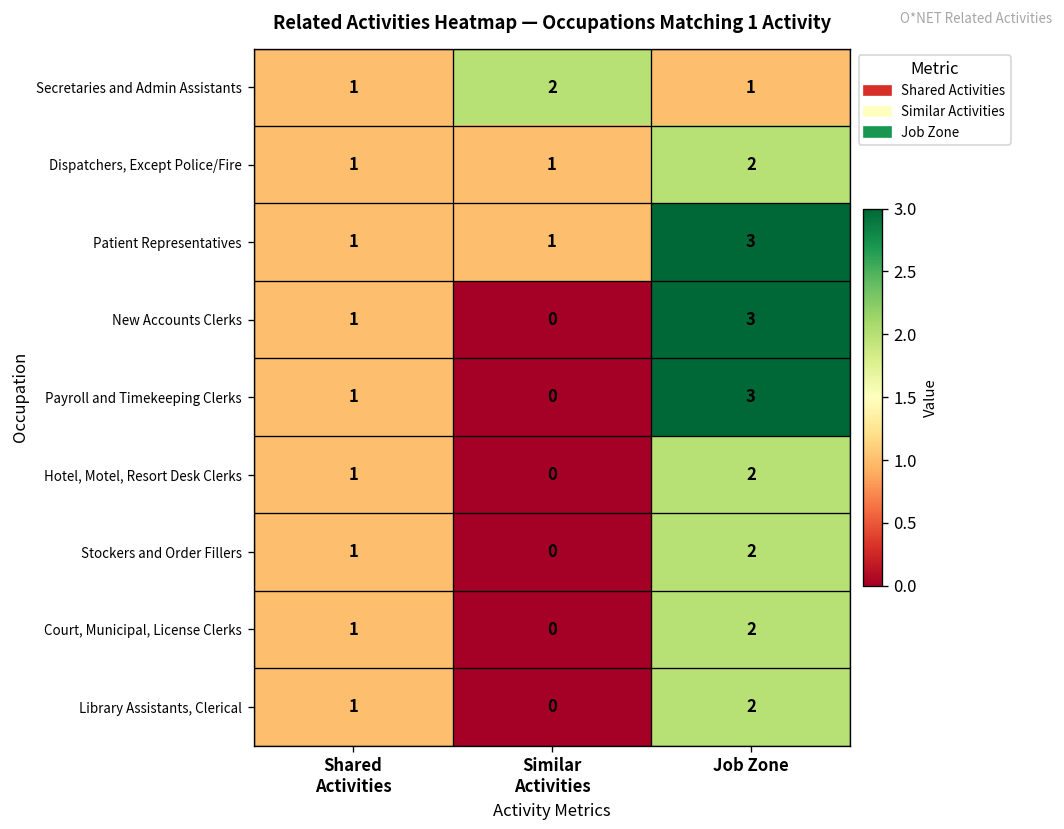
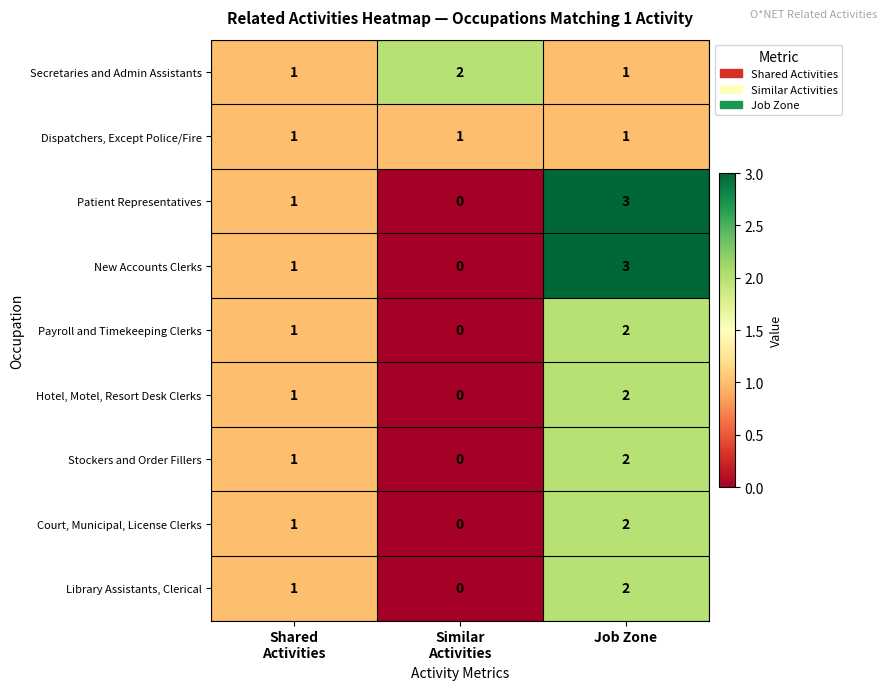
Dispatchers, Except Police/Fire, Job Zone: 2 -> 1
Patient Representatives, Similar Activities: 1 -> 0
Payroll and Timekeeping Clerks, Job Zone: 3 -> 2
